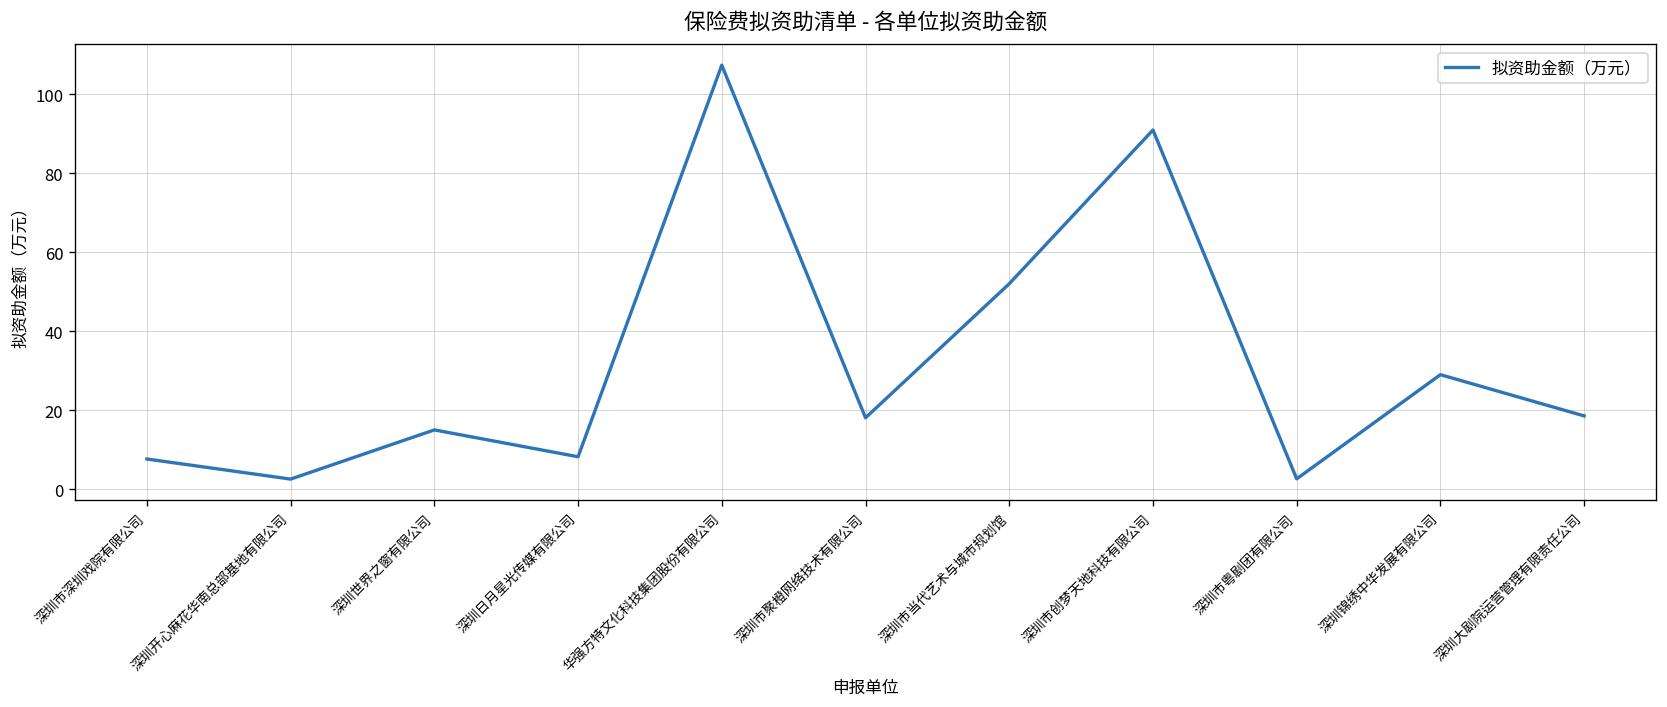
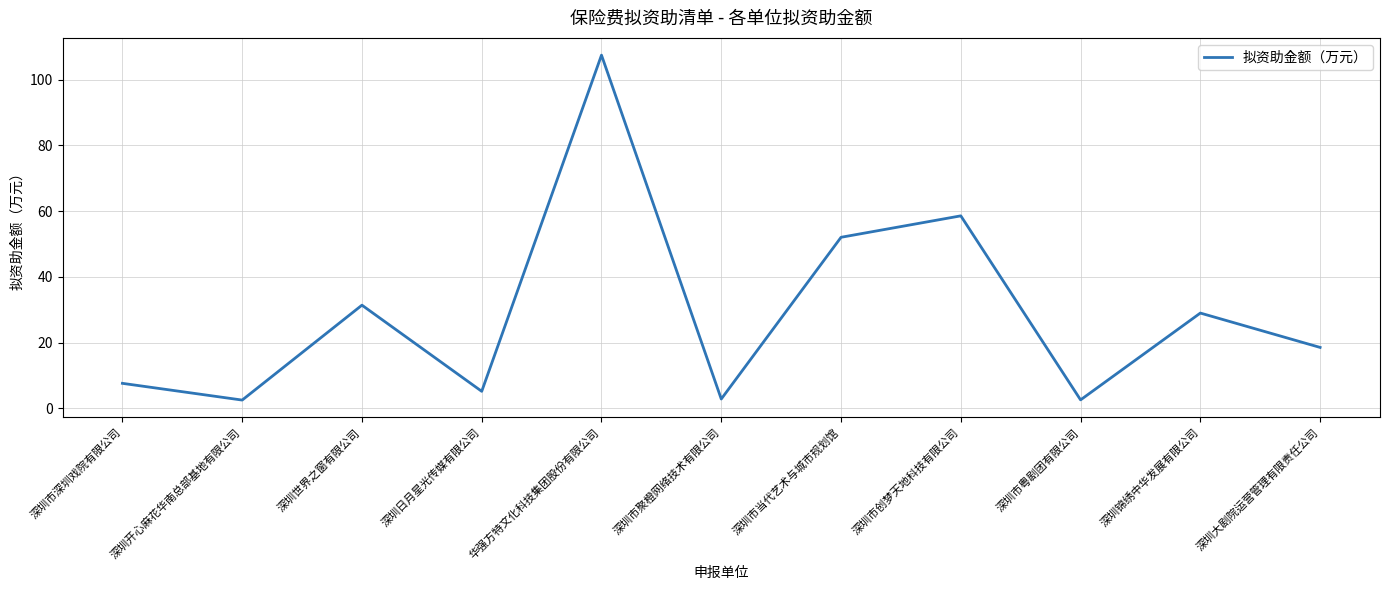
深圳世界之窗有限公司: 15 -> 31
深圳日月星光传媒有限公司: 8 -> 5
深圳市聚橙网络技术有限公司: 18 -> 3
深圳市创梦天地科技有限公司: 91 -> 59
